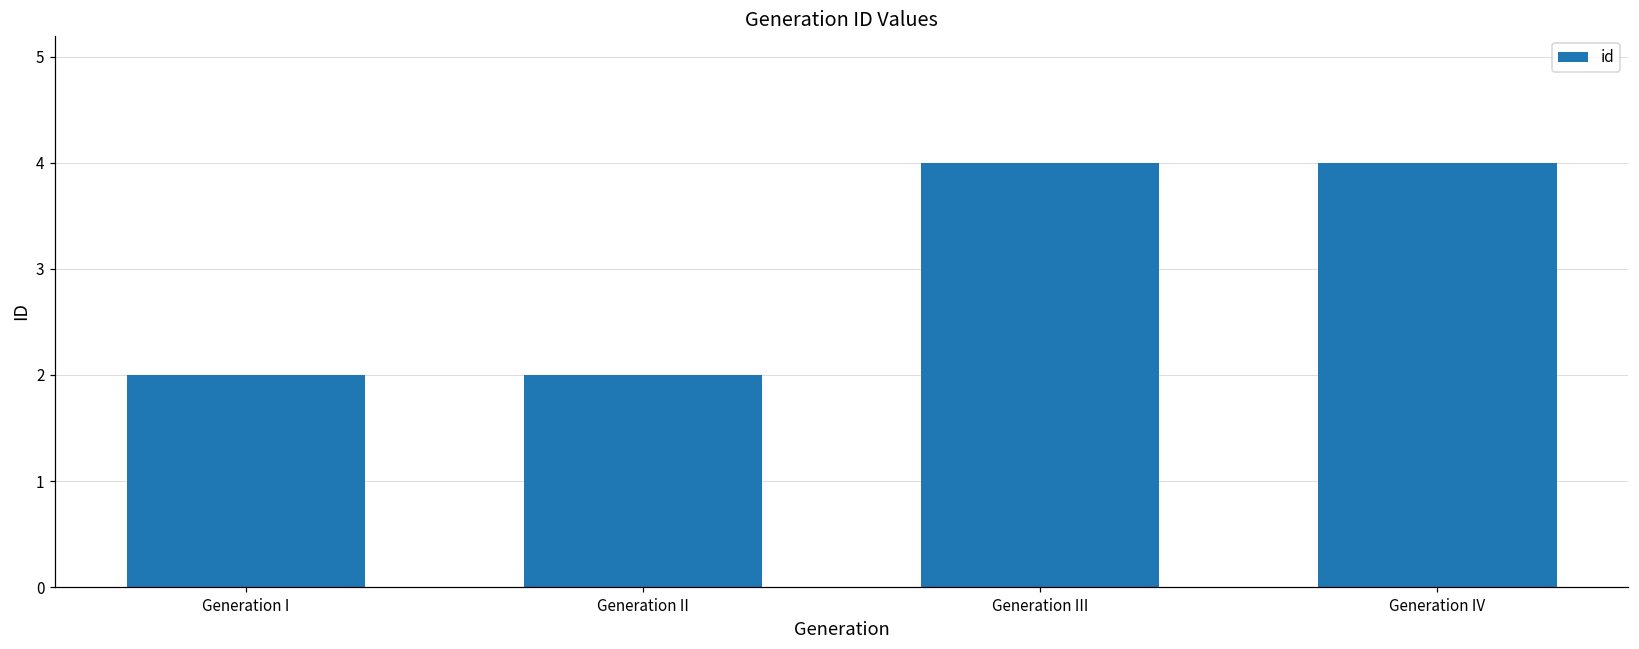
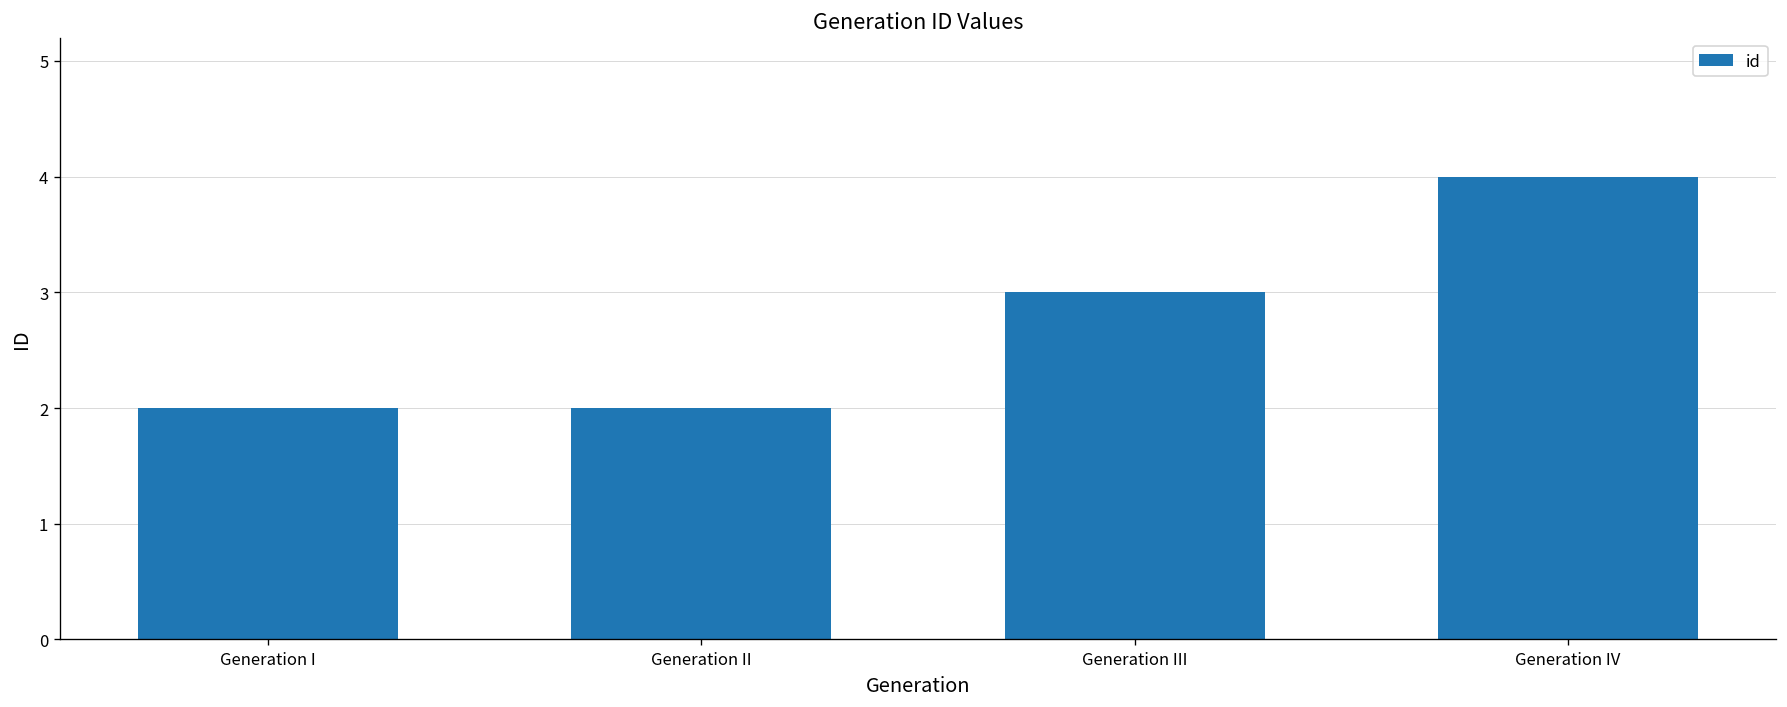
Generation III: 4 -> 3
